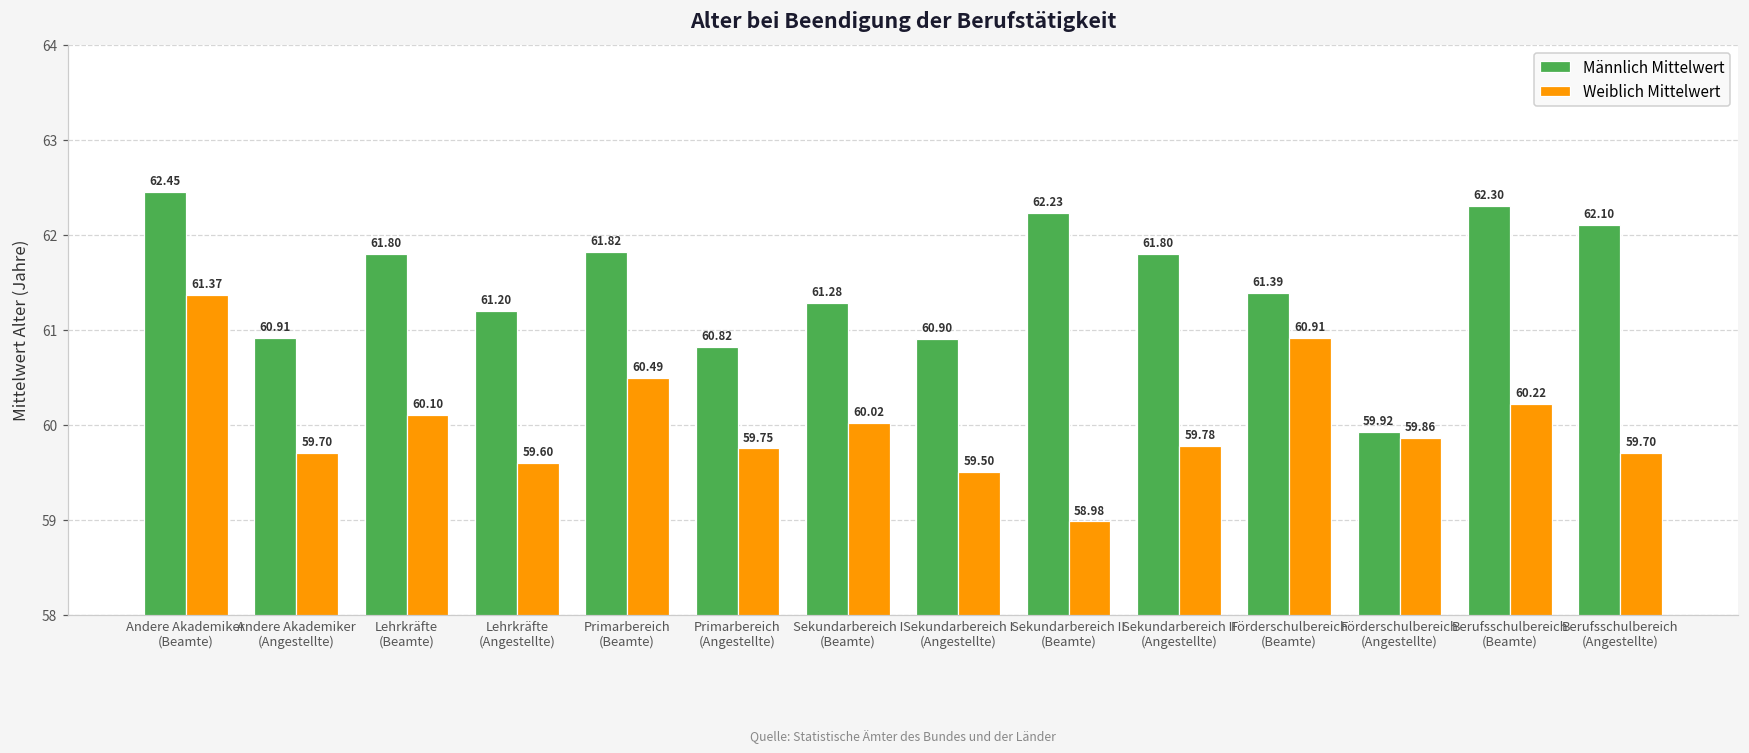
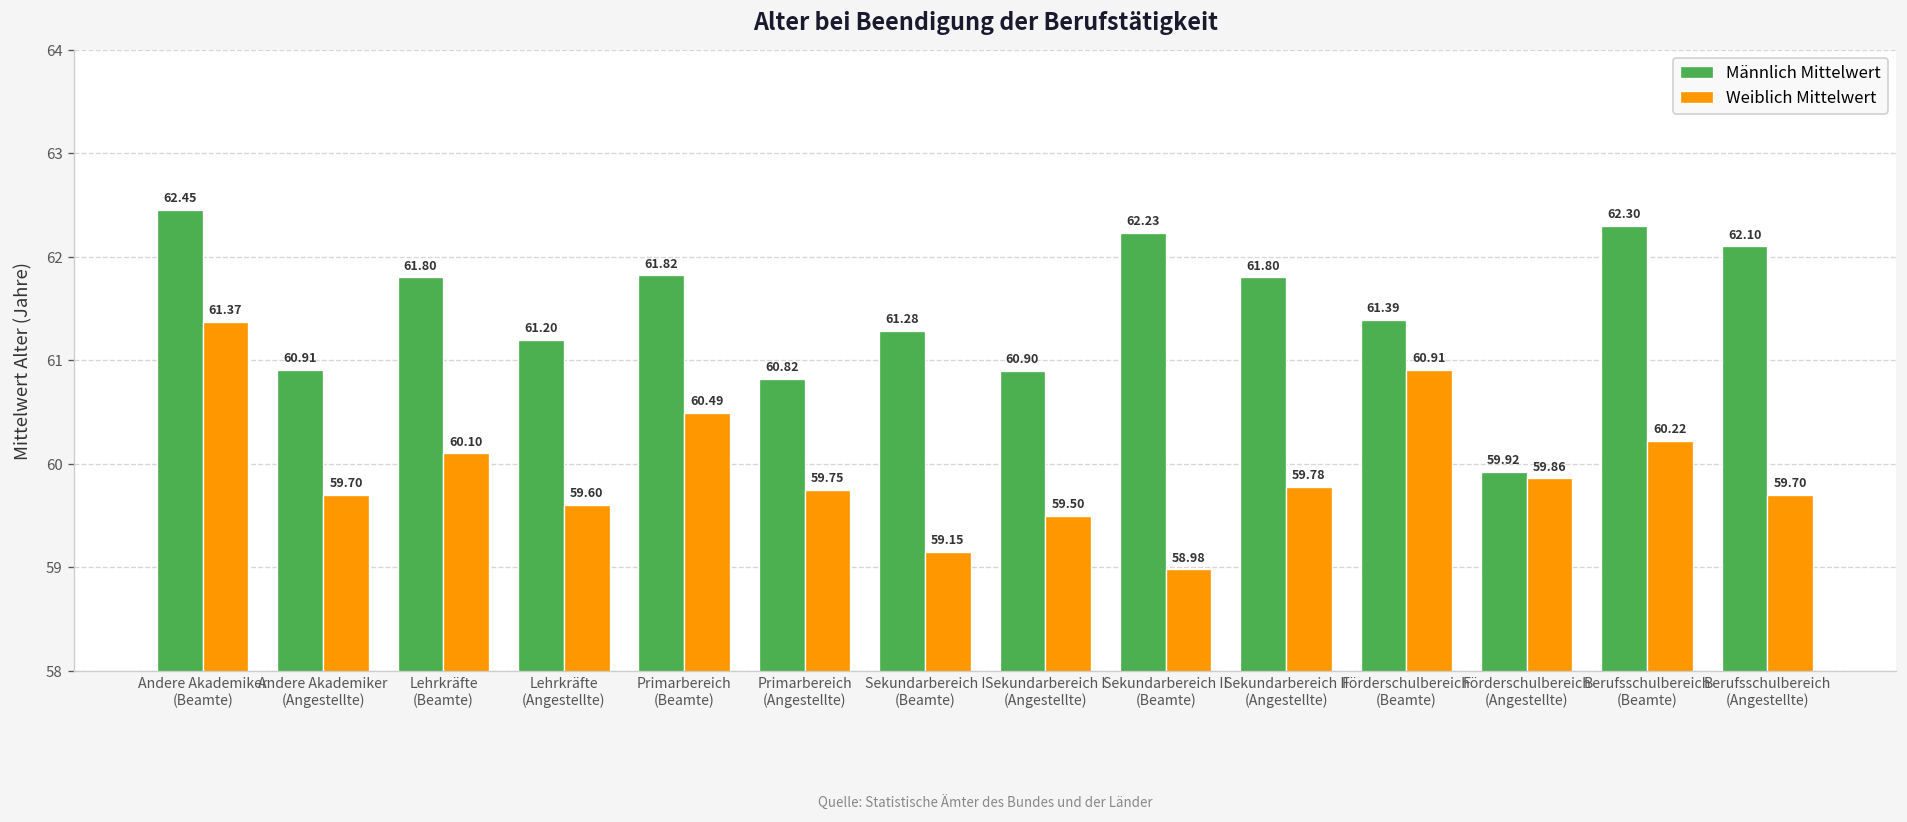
Weiblich Mittelwert, Sekundarbereich I (Beamte): 60.02 -> 59.15
